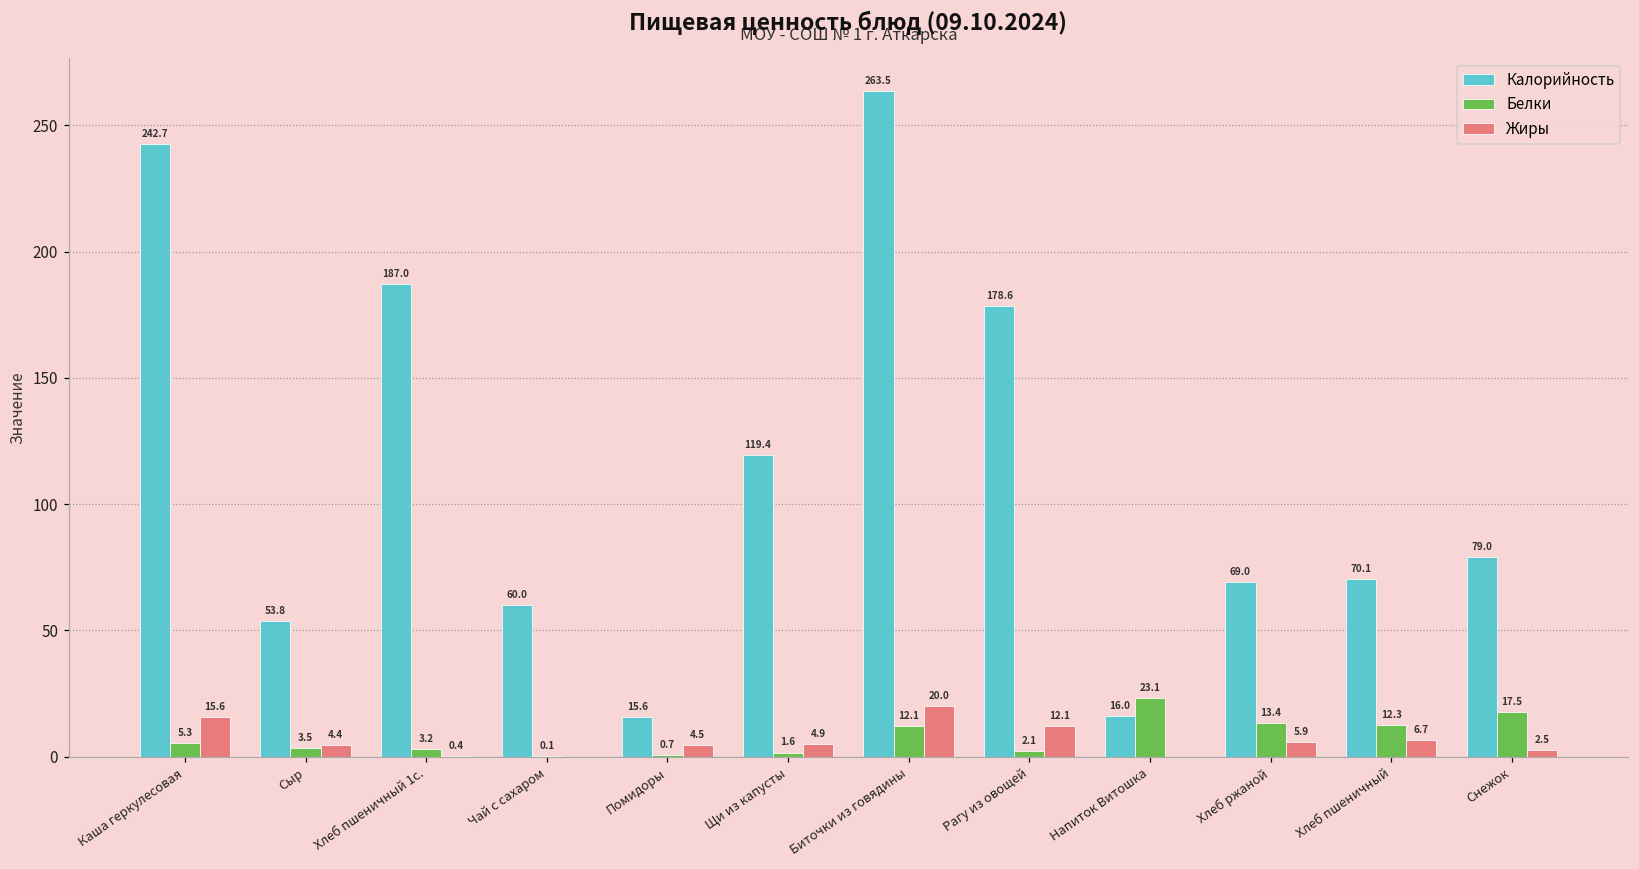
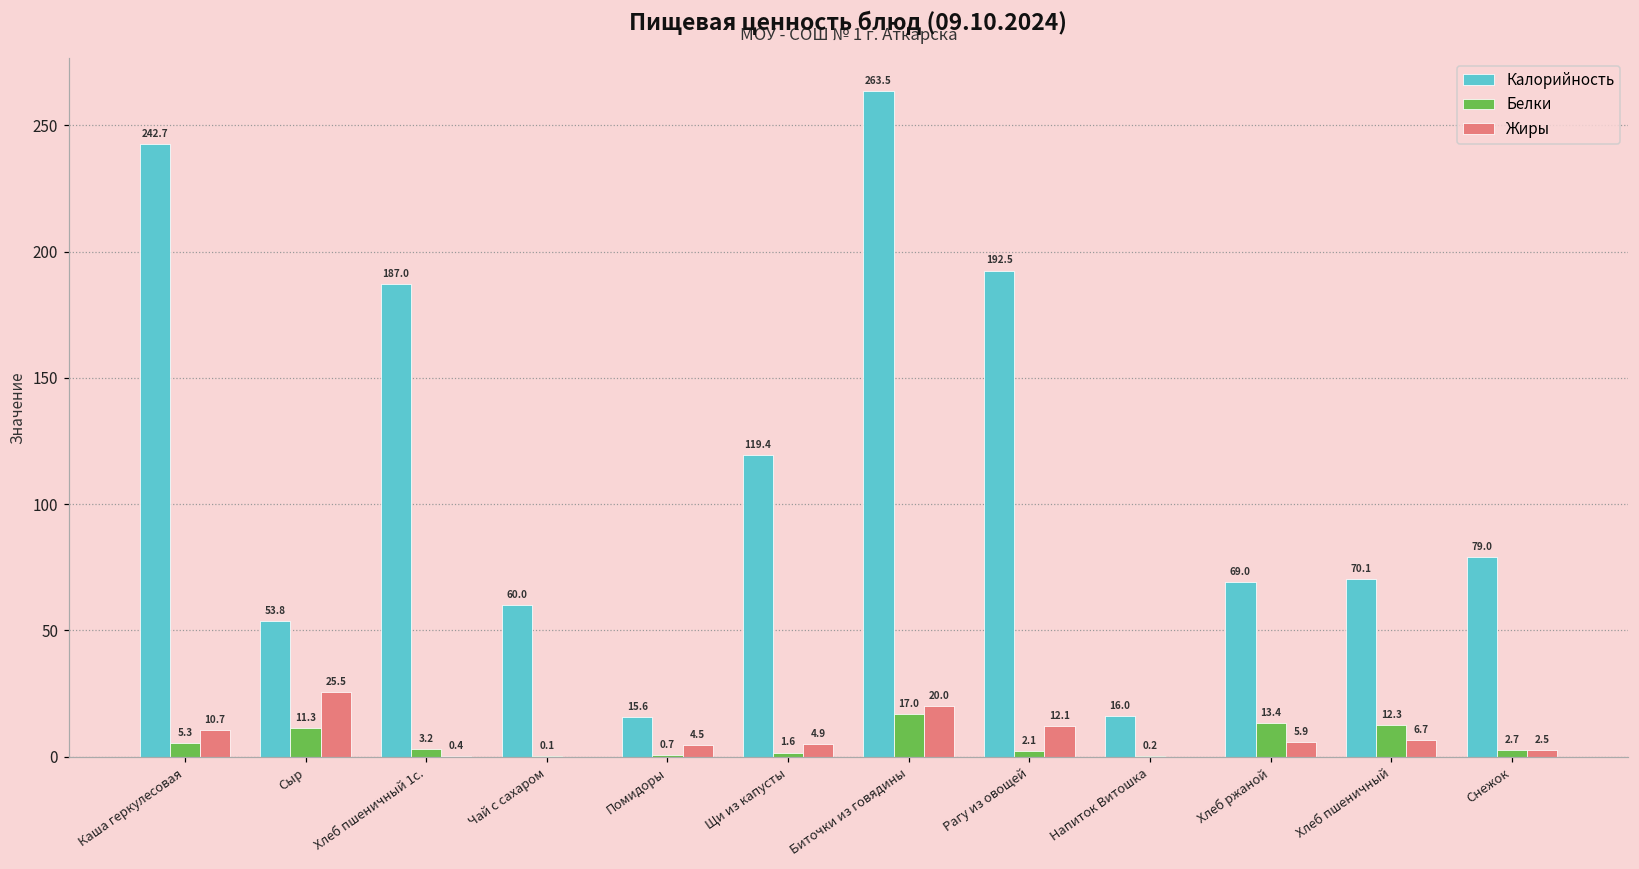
Жиры, Каша геркулесовая: 15.6 -> 10.7
Белки, Сыр: 3.5 -> 11.3
Жиры, Сыр: 4.4 -> 25.5
Белки, Биточки из говядины: 12.1 -> 17.0
Калорийность, Рагу из овощей: 178.6 -> 192.5
Белки, Напиток Витошка: 23.1 -> 0.2
Белки, Снежок: 17.5 -> 2.7
